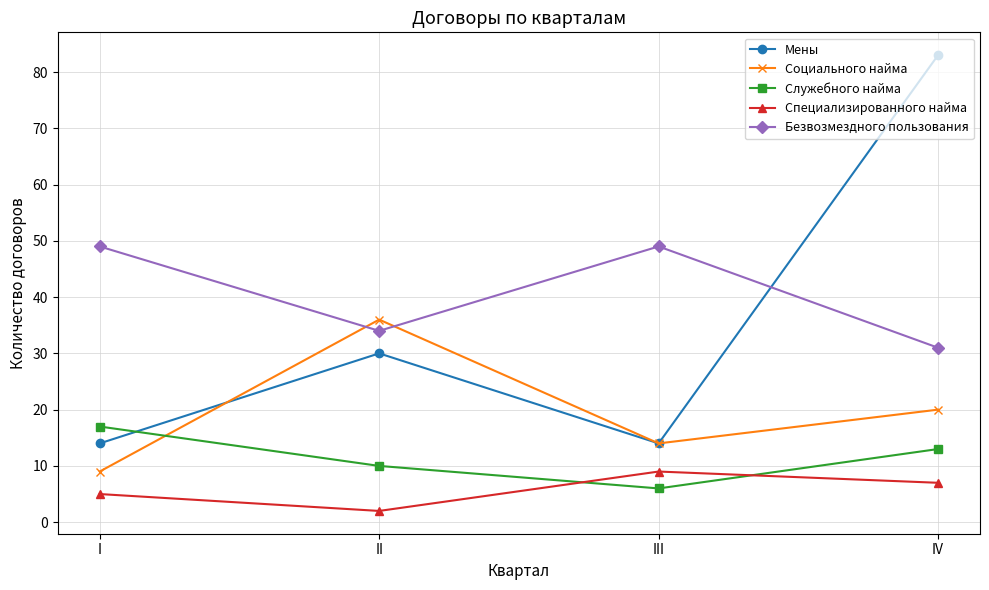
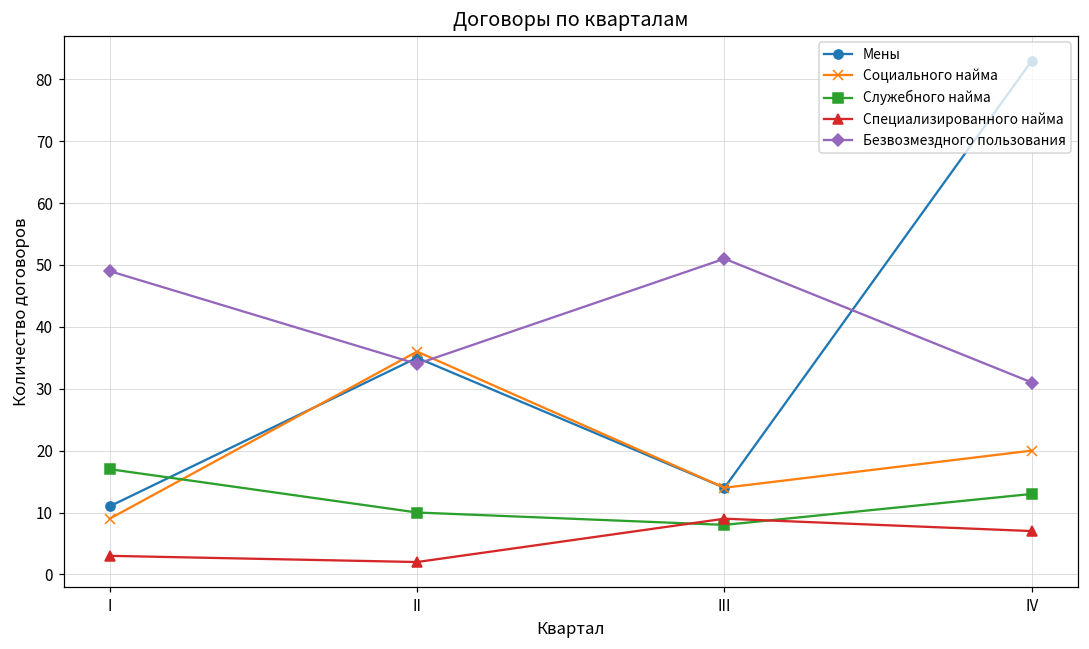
Мены, I: 14 -> 11
Специализированного найма, I: 5 -> 3
Мены, II: 30 -> 35
Служебного найма, III: 6 -> 8
Безвозмездного пользования, III: 49 -> 51
